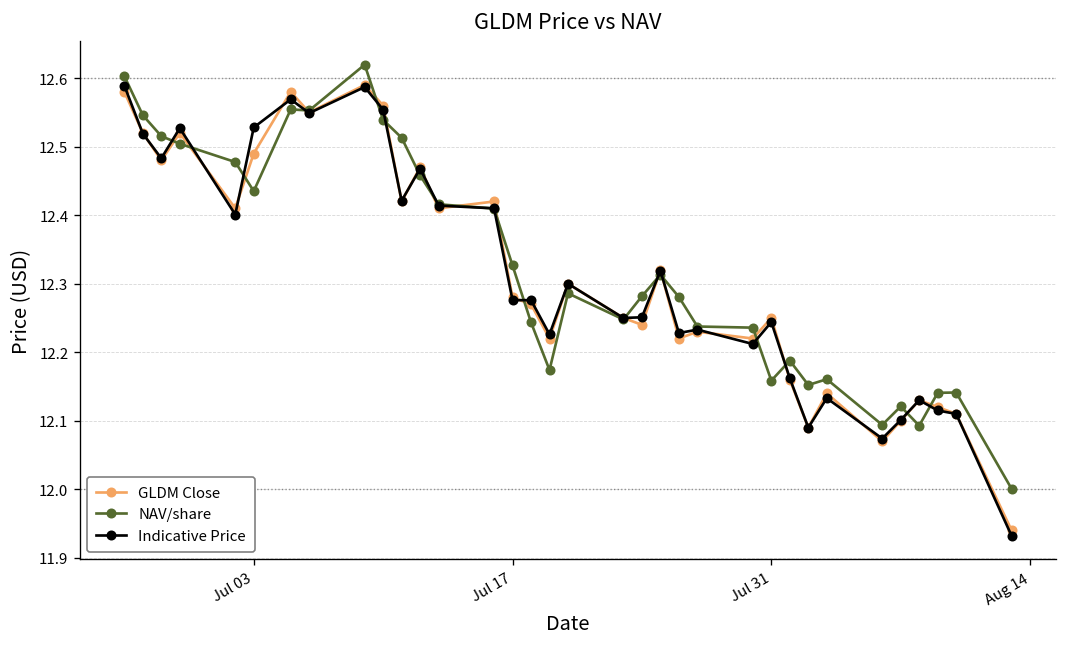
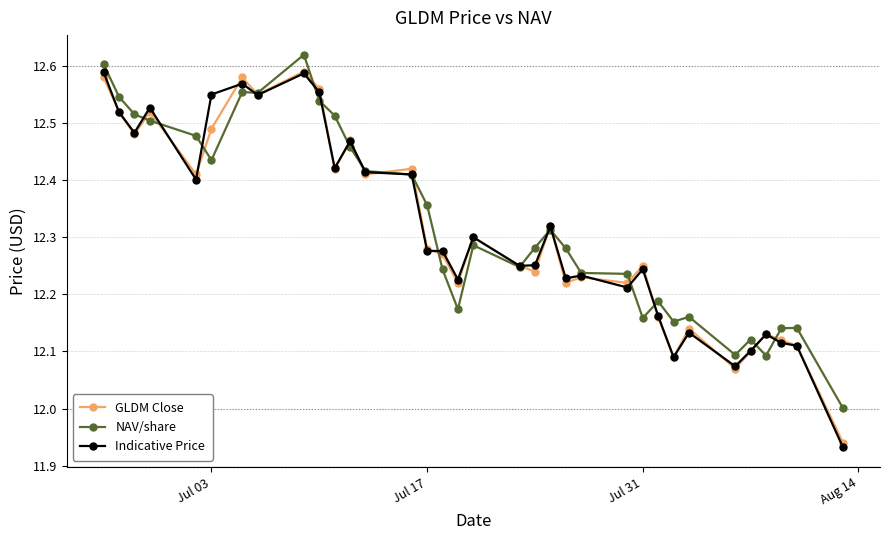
Indicative Price, Jul 03: 12.53 -> 12.55
NAV/share, Jul 17: 12.33 -> 12.36
